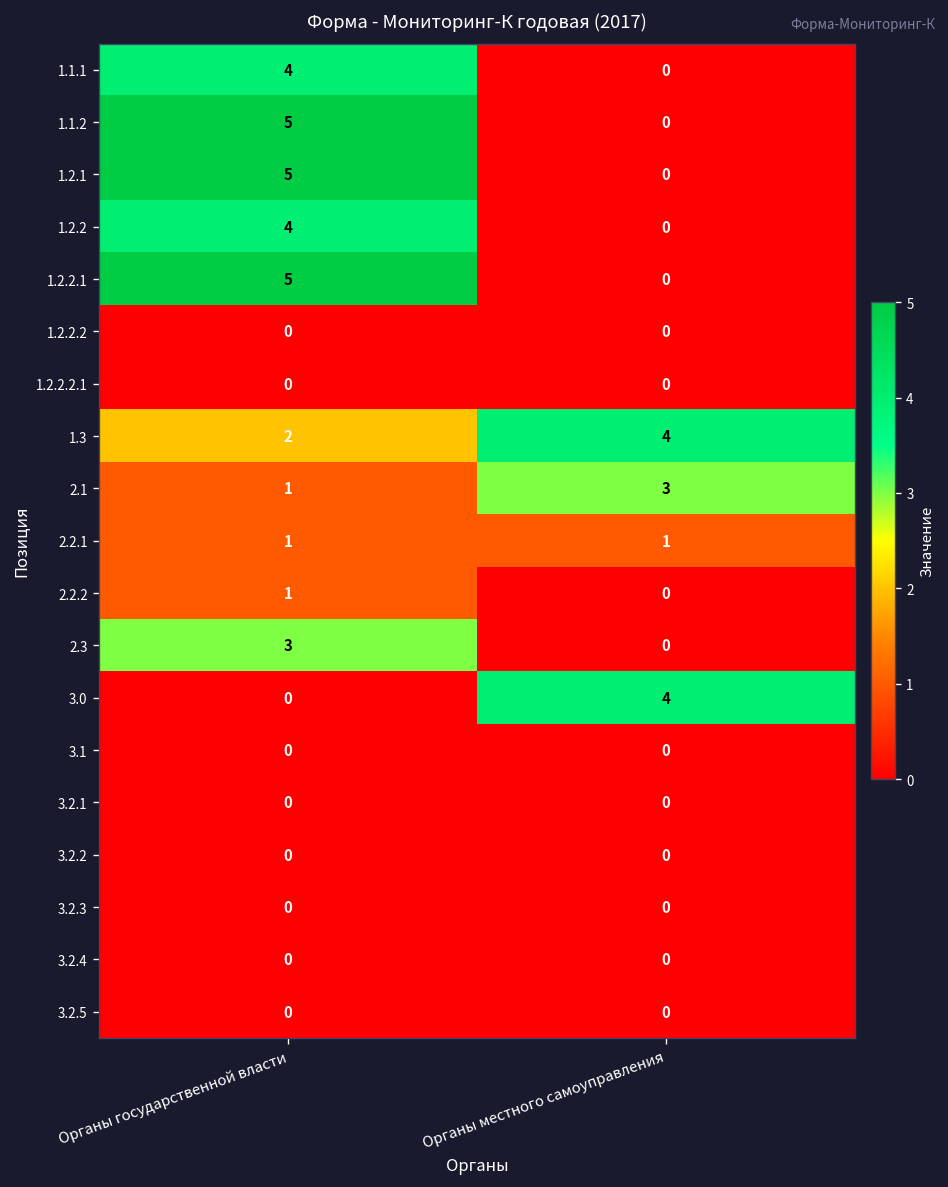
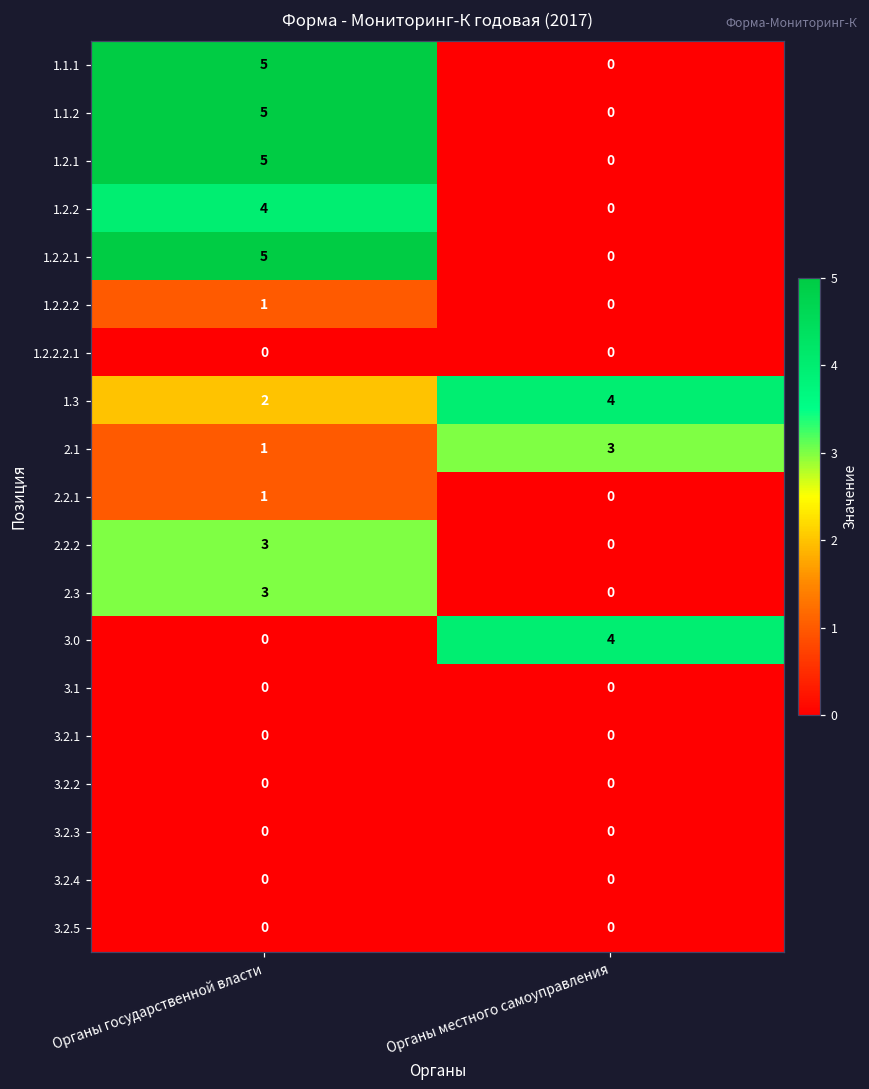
1.1.1, Органы государственной власти: 4 -> 5
1.2.2.2, Органы государственной власти: 0 -> 1
2.2.1, Органы местного самоуправления: 1 -> 0
2.2.2, Органы государственной власти: 1 -> 3
